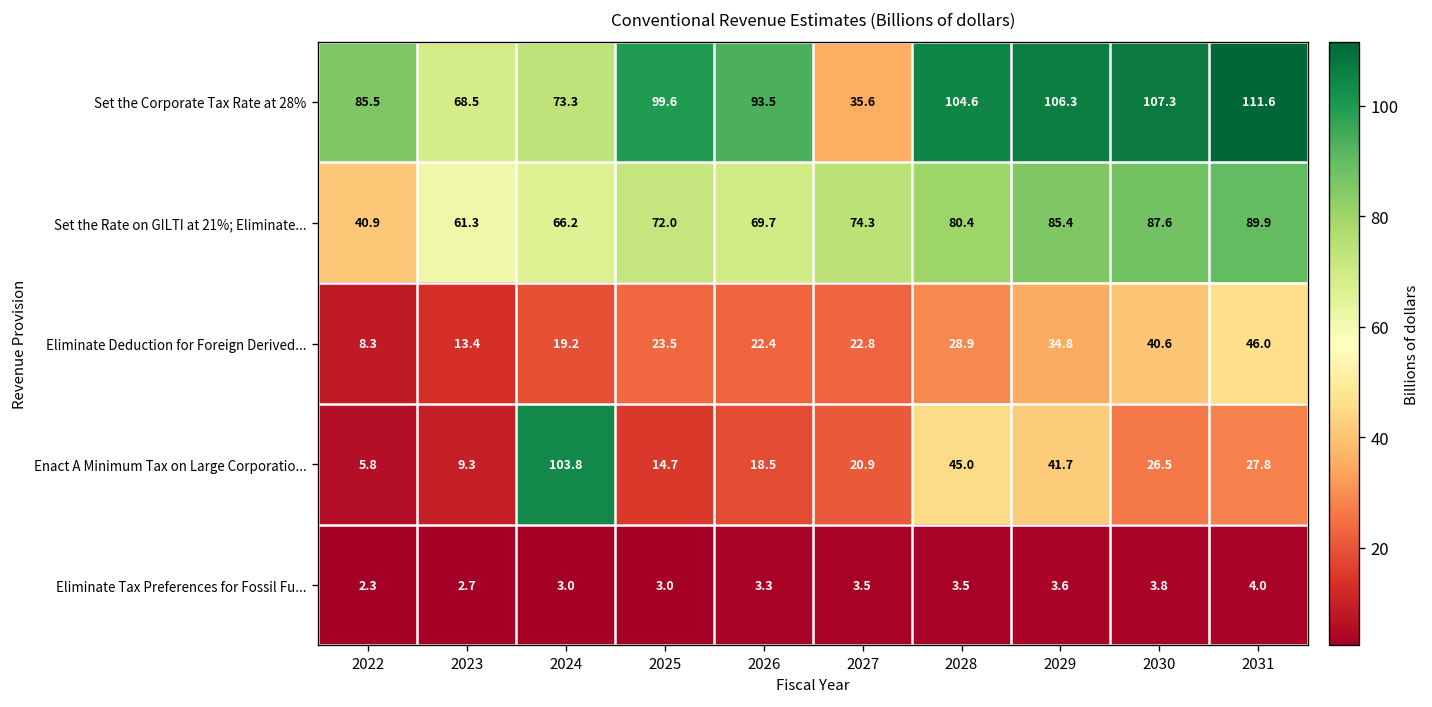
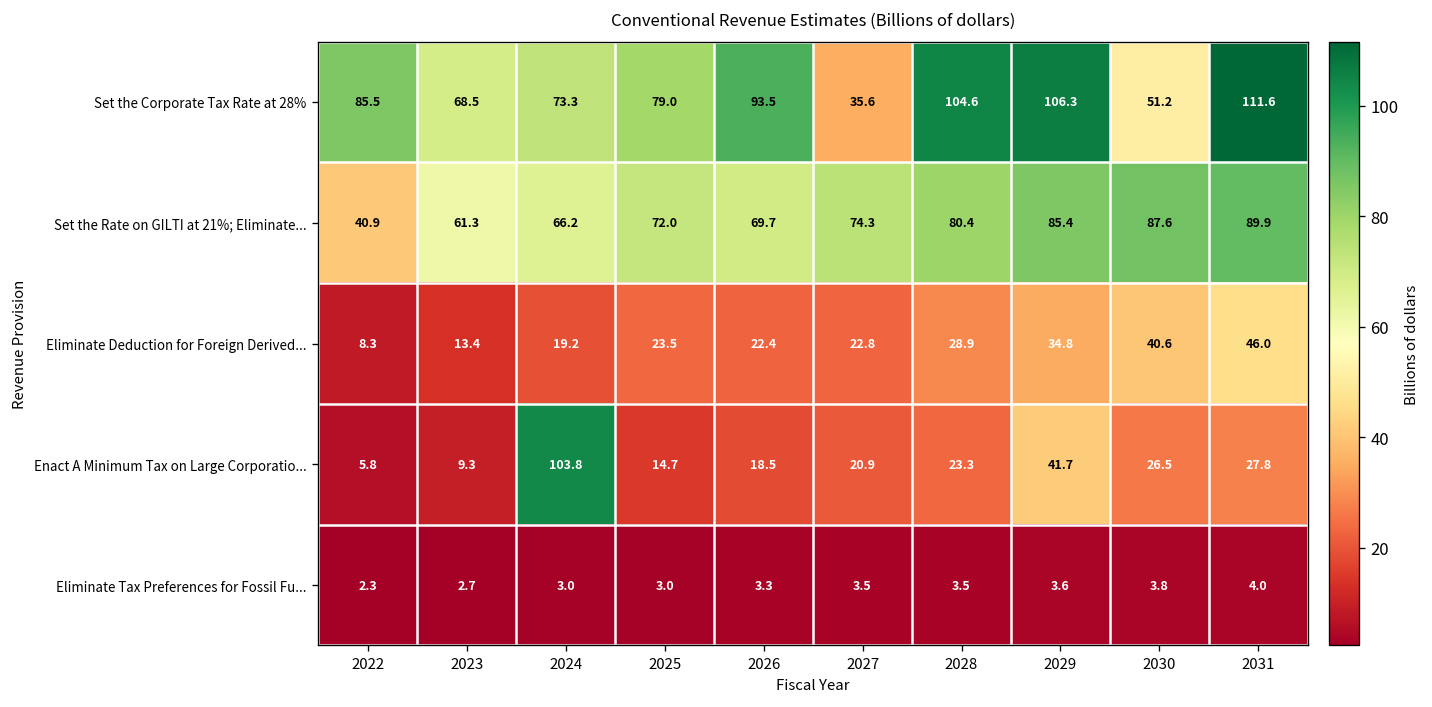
Set the Corporate Tax Rate at 28%, 2025: 99.6 -> 79.0
Set the Corporate Tax Rate at 28%, 2030: 107.3 -> 51.2
Enact A Minimum Tax on Large Corporatio..., 2028: 45.0 -> 23.3
